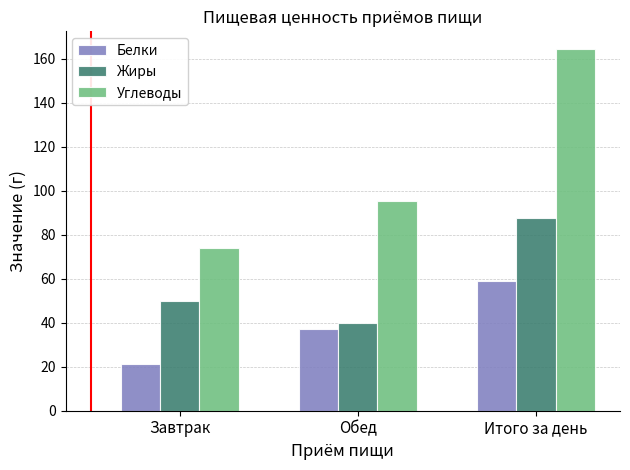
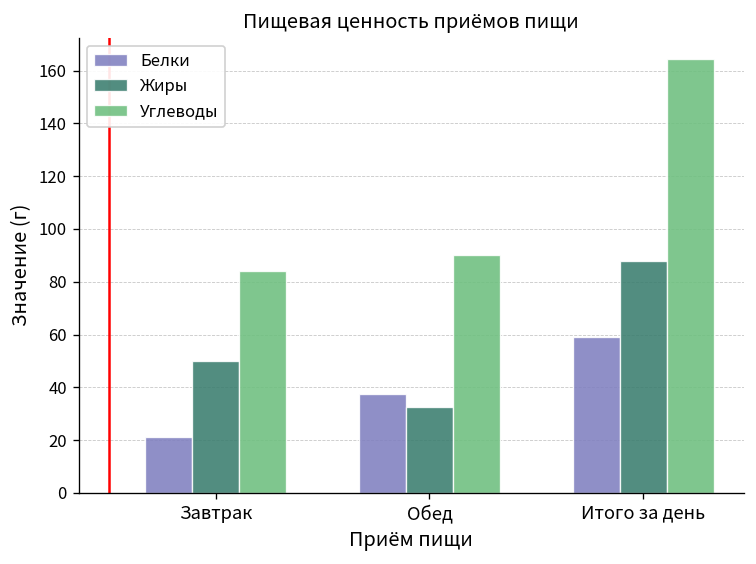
Углеводы, Завтрак: 74 -> 84
Жиры, Обед: 40 -> 33
Углеводы, Обед: 95 -> 90
